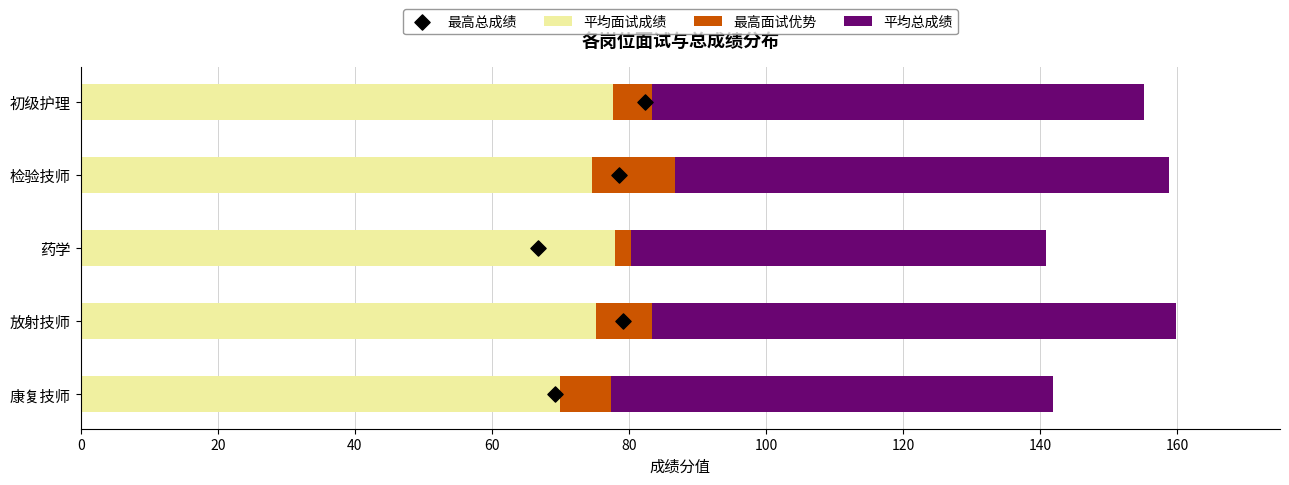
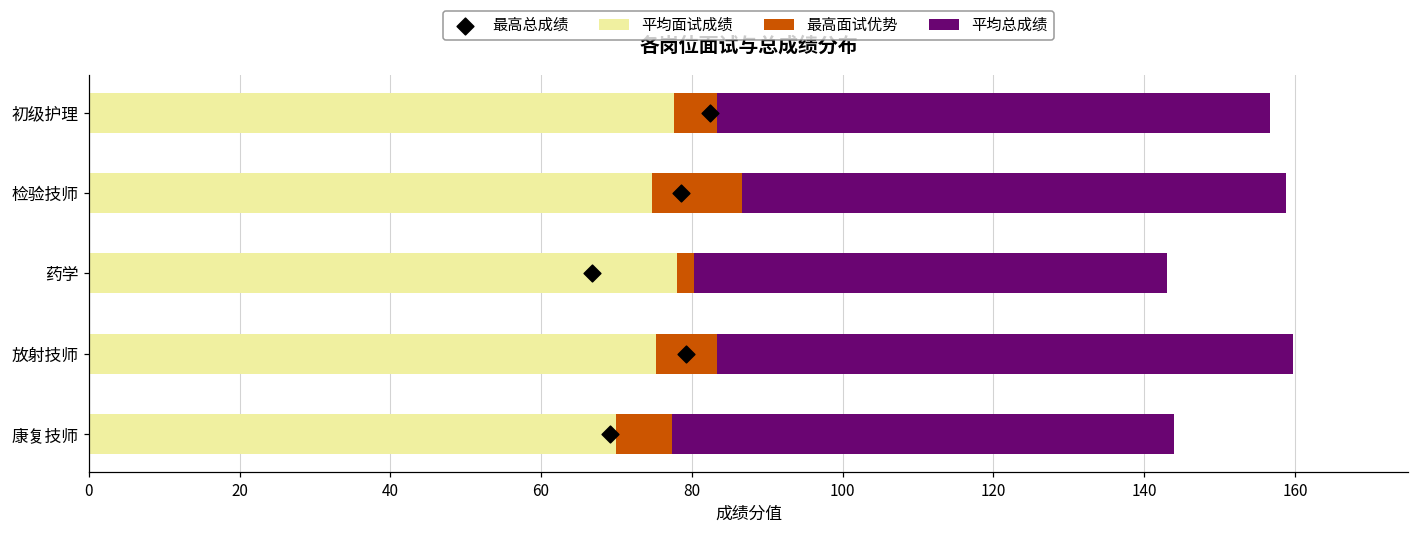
平均总成绩, 初级护理: 72 -> 73
平均总成绩, 药学: 61 -> 63
平均总成绩, 康复技师: 65 -> 67
